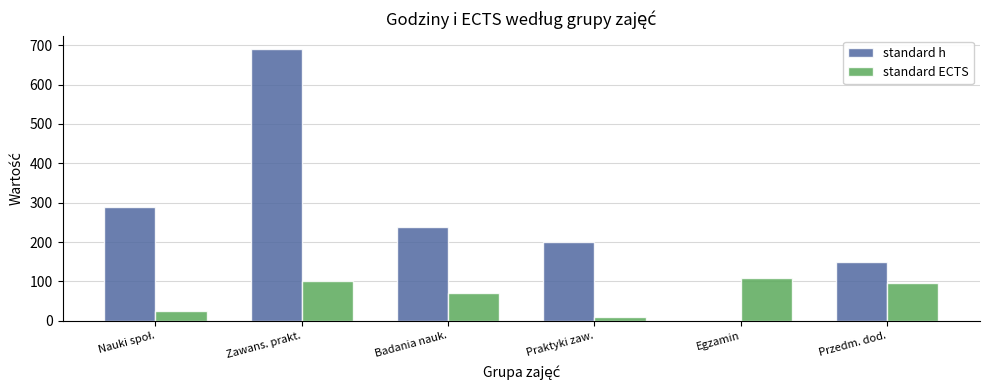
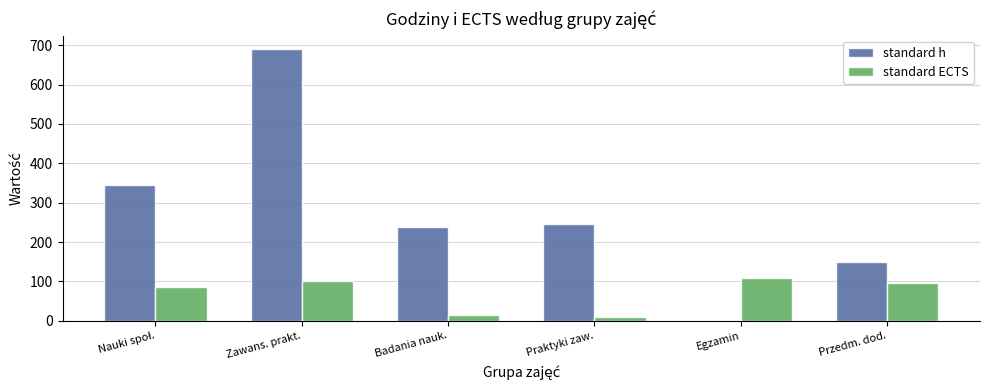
standard h, Nauki społ.: 290 -> 350
standard ECTS, Nauki społ.: 20 -> 90
standard ECTS, Badania nauk.: 70 -> 20
standard h, Praktyki zaw.: 200 -> 250
